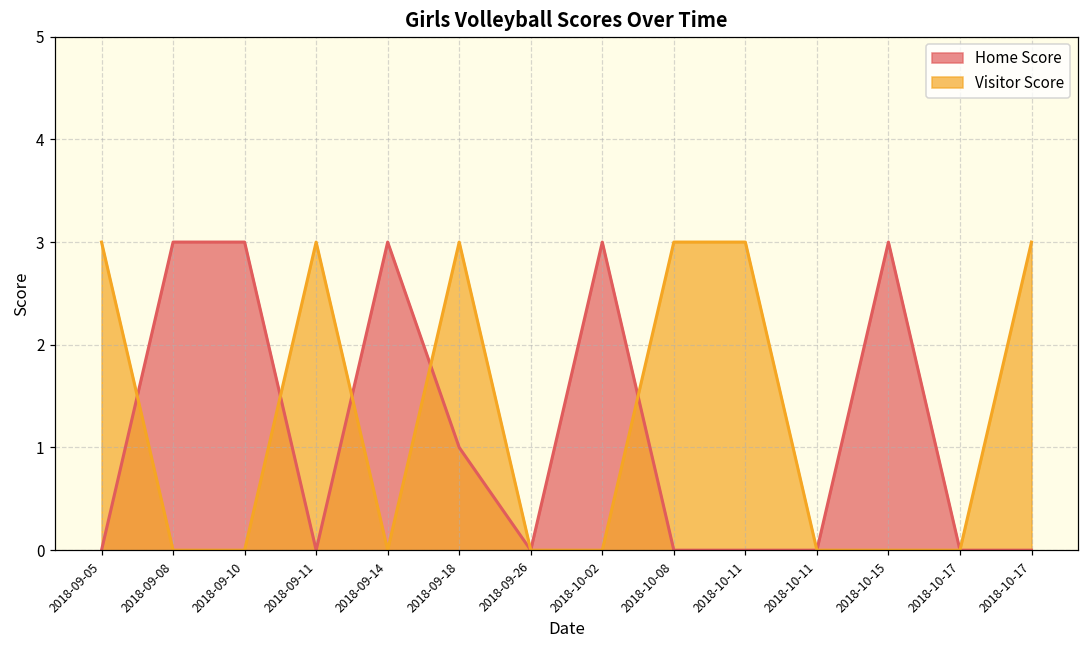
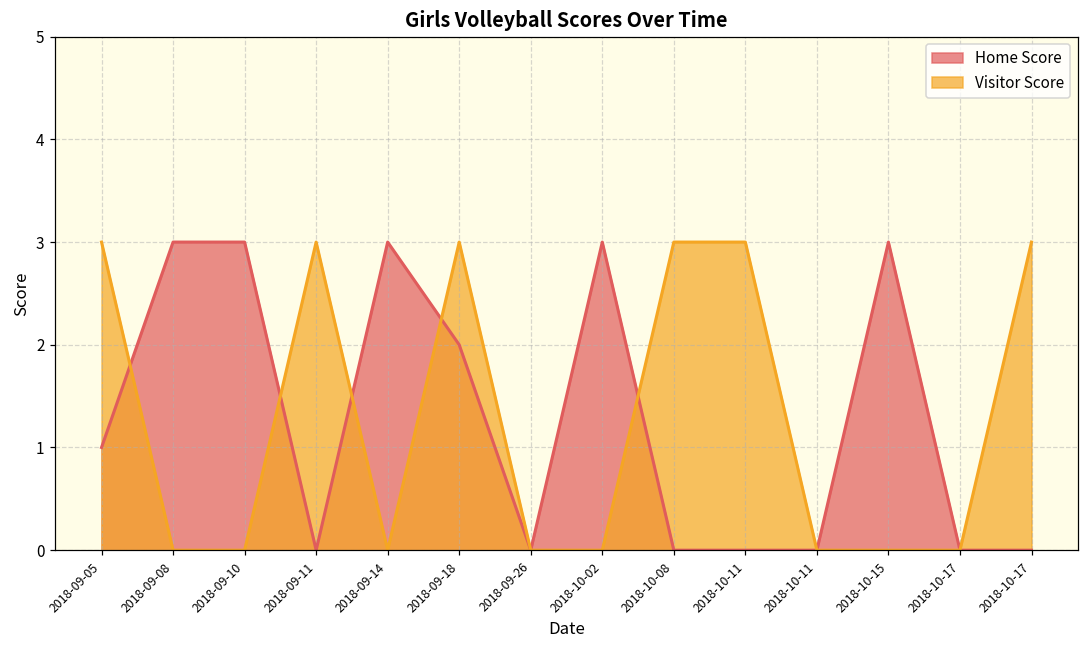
Home Score, 2018-09-05: 0 -> 1
Home Score, 2018-09-18: 1 -> 2
